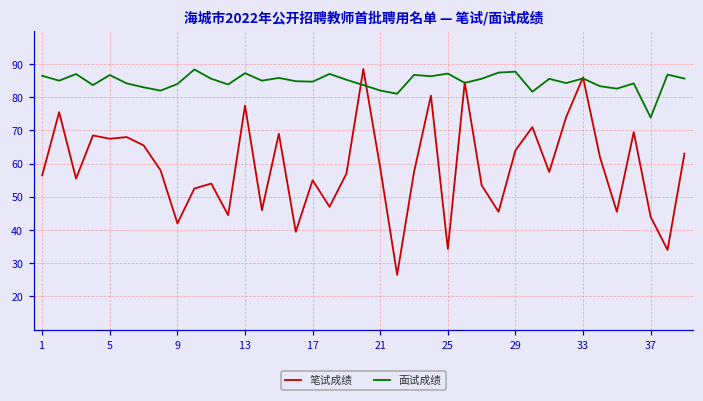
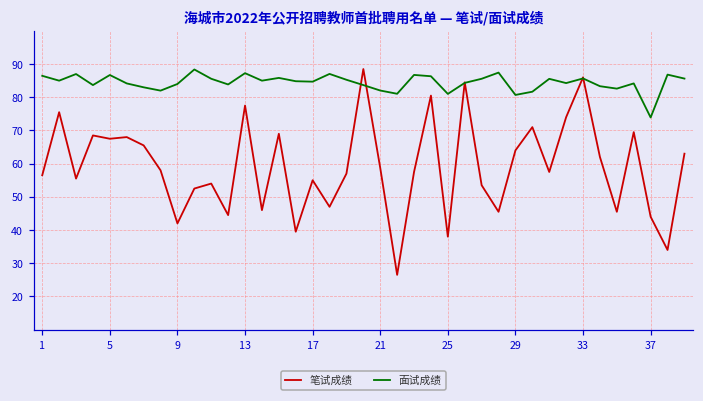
笔试成绩, 25: 34 -> 38
面试成绩, 25: 87 -> 81
面试成绩, 29: 88 -> 81
